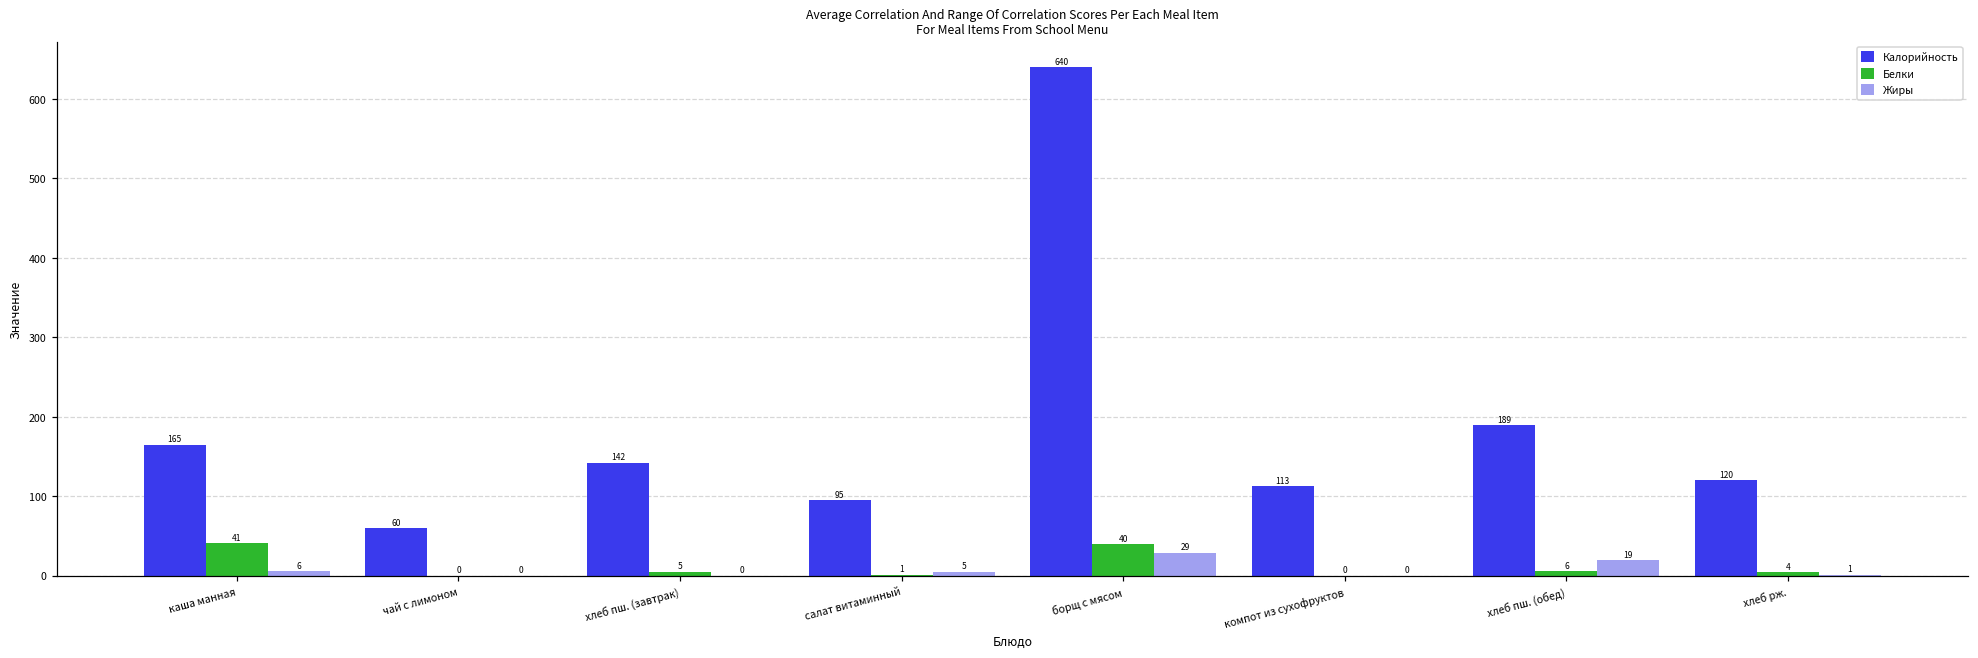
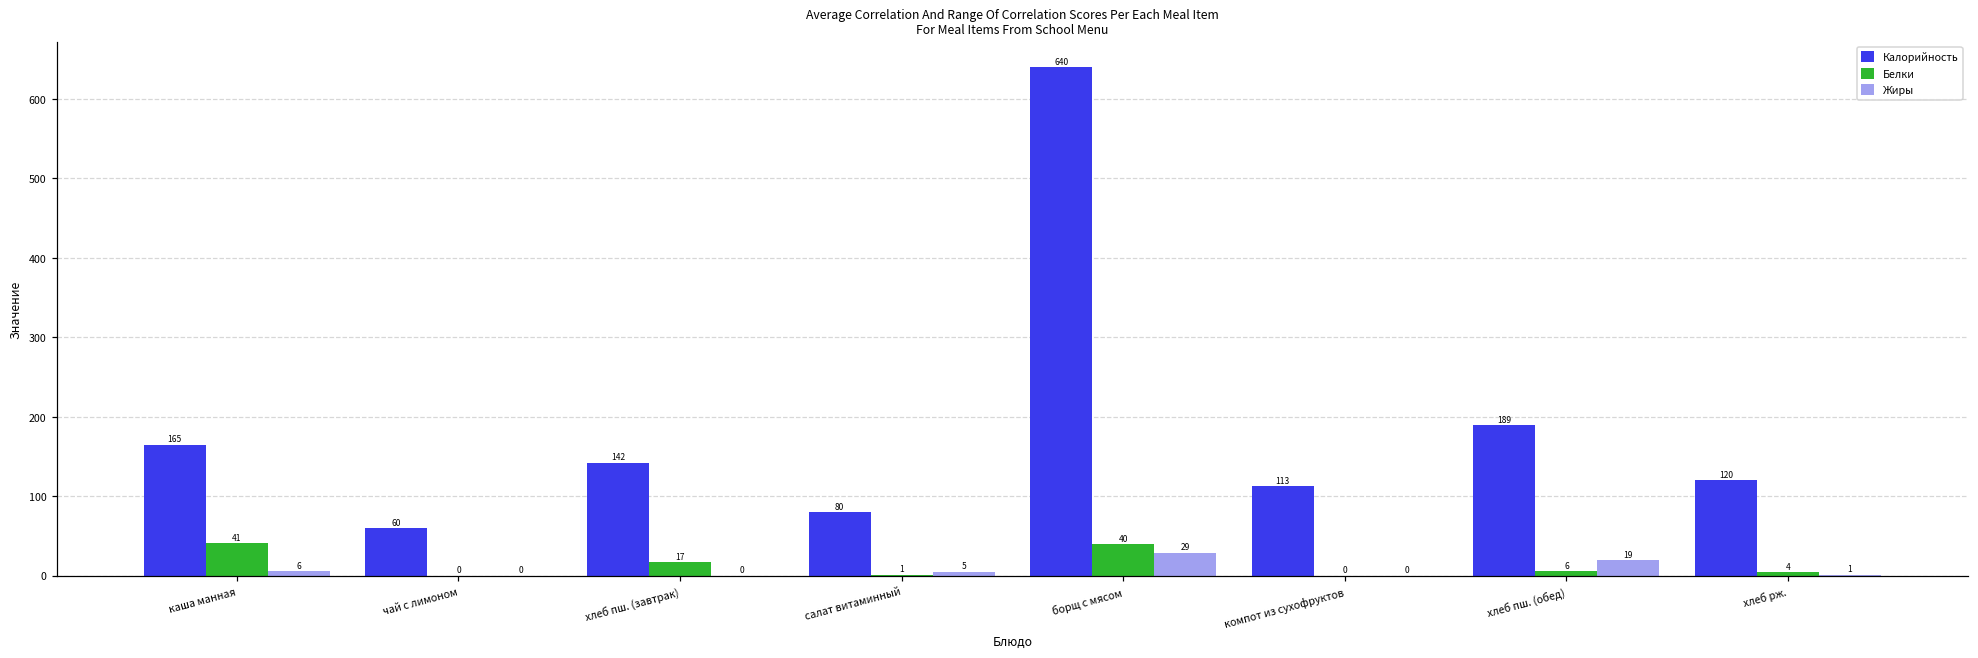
Белки, хлеб пш. (завтрак): 5 -> 17
Калорийность, салат витаминный: 95 -> 80
